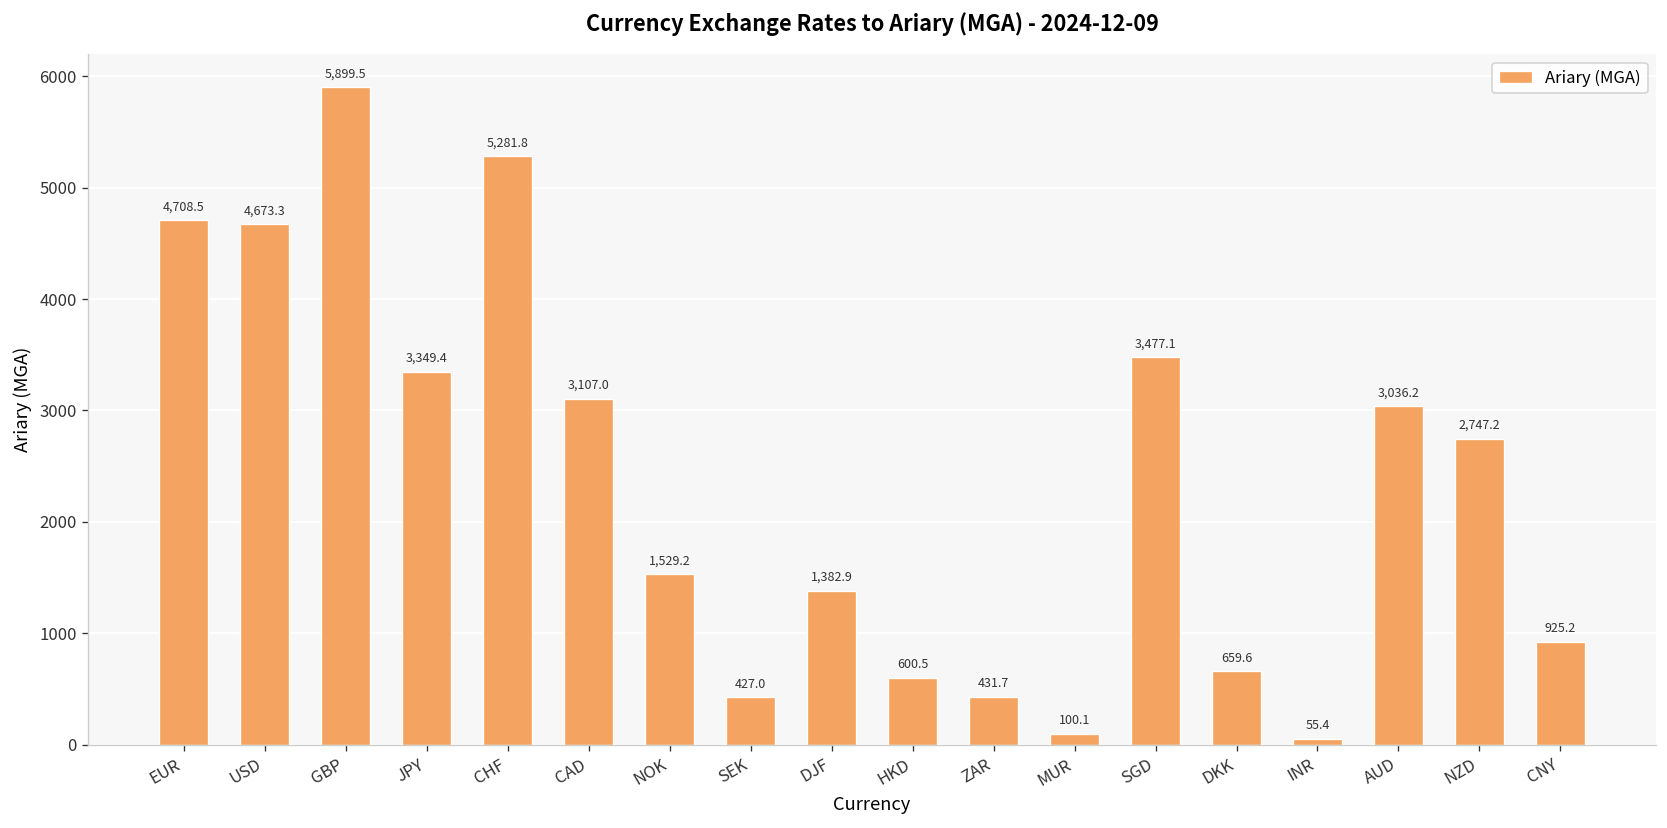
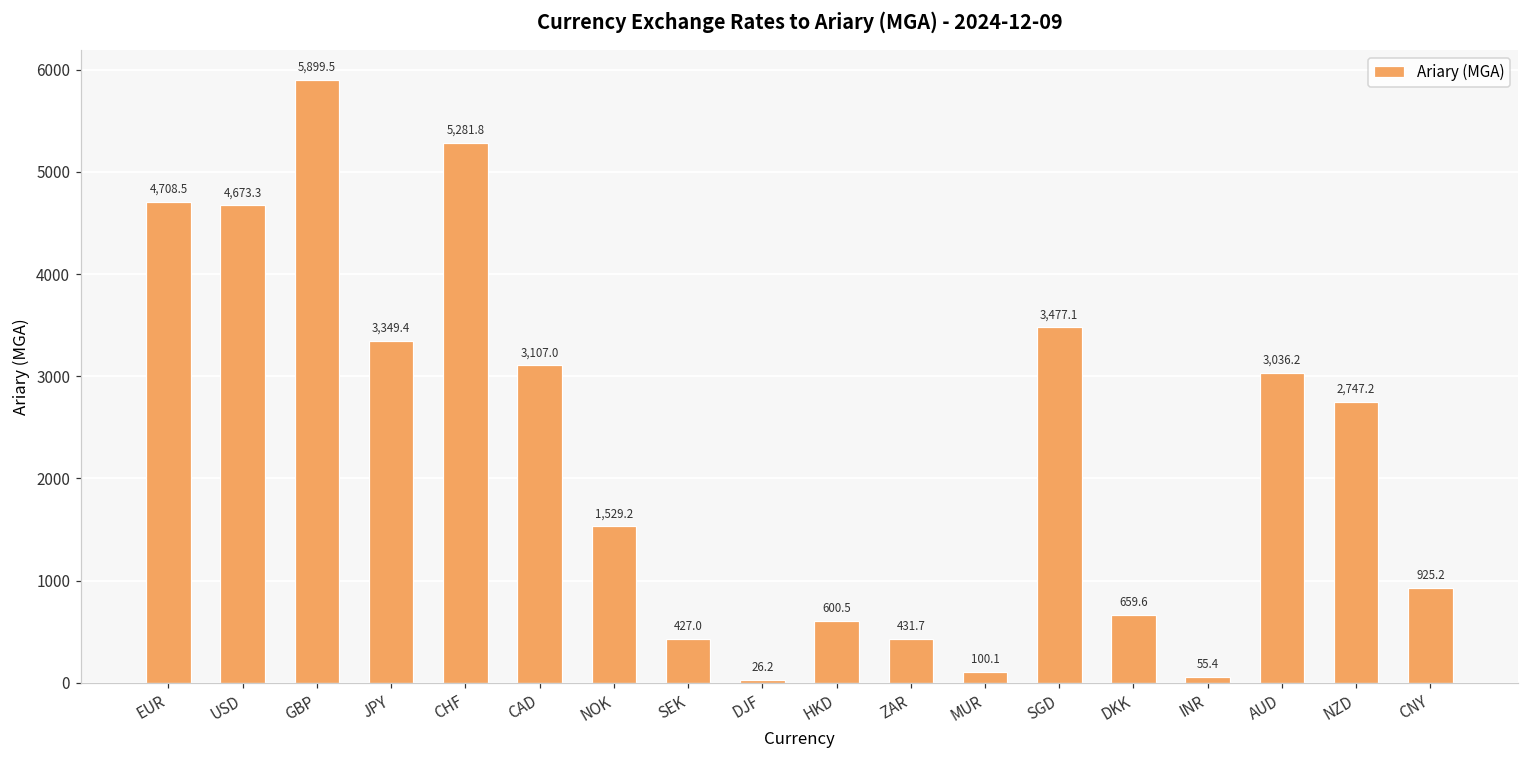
DJF: 1,382.9 -> 26.2
